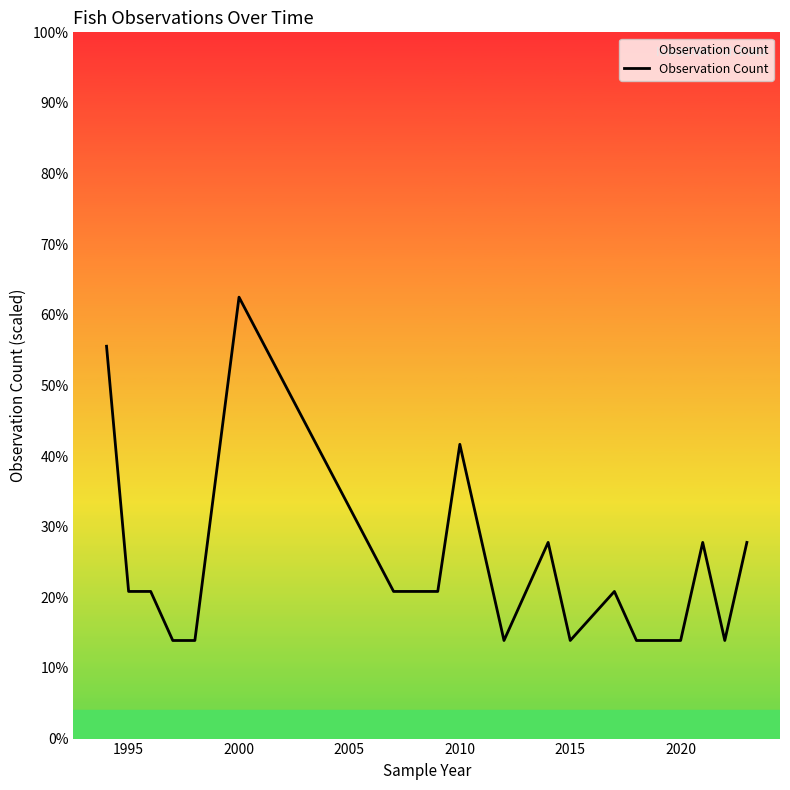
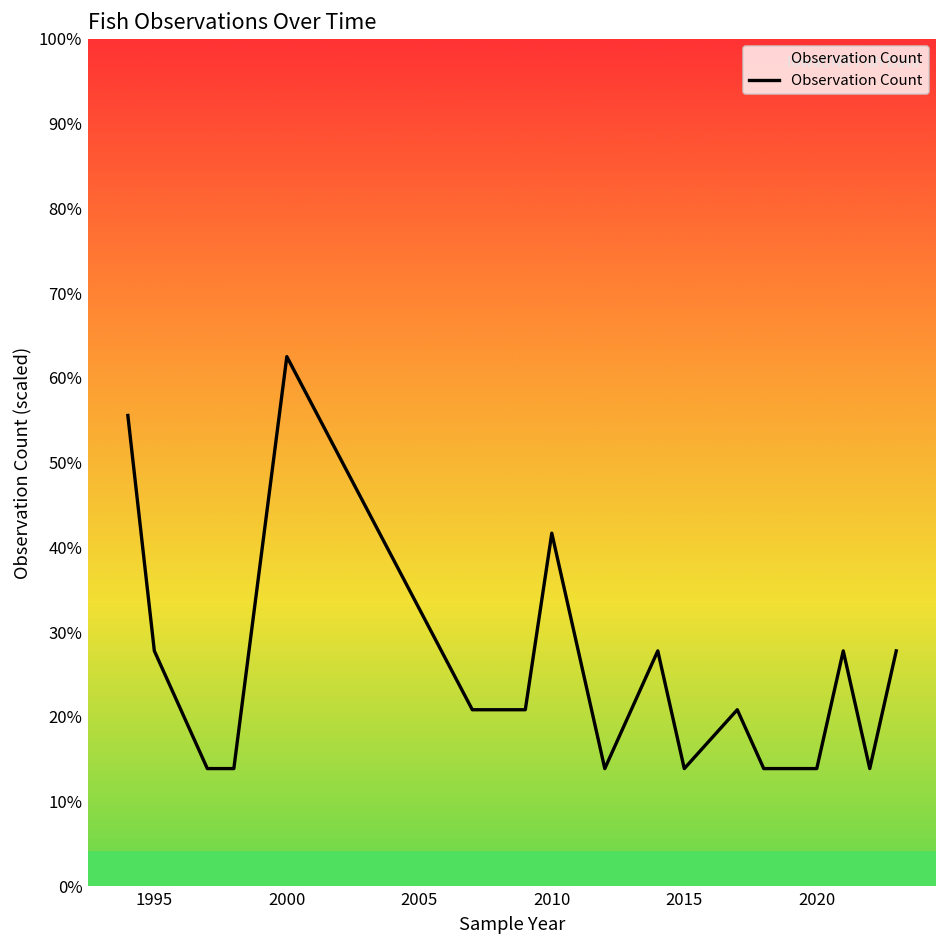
1995: 21% -> 28%
